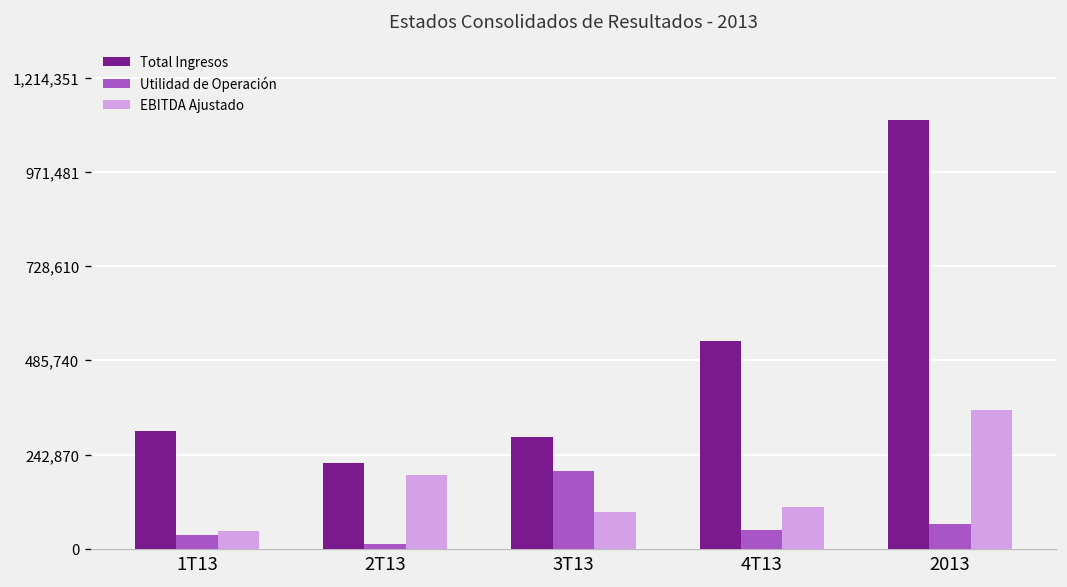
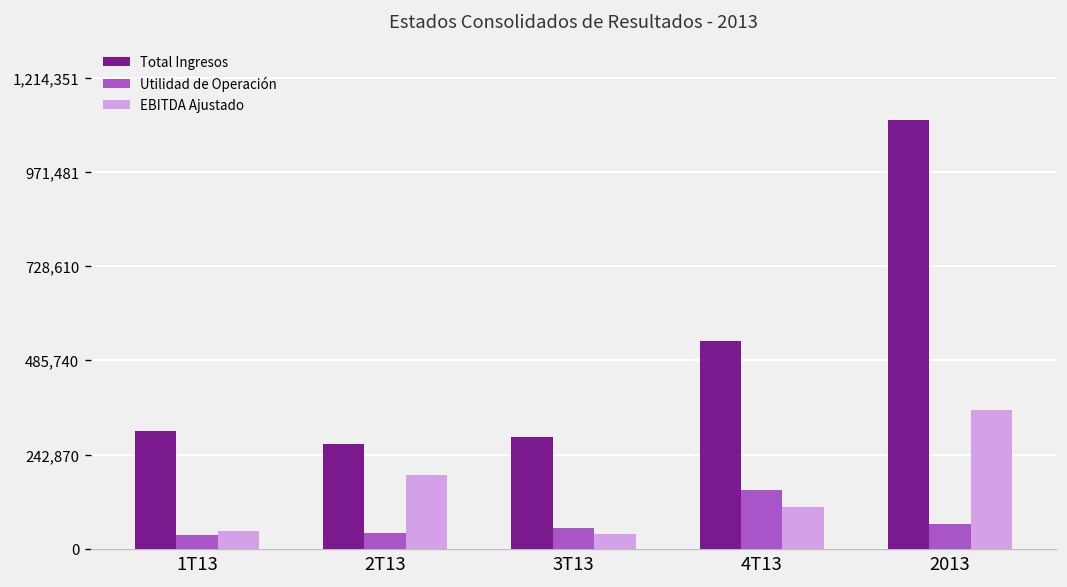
Total Ingresos, 2T13: 220,000 -> 270,000
Utilidad de Operación, 2T13: 10,000 -> 40,000
Utilidad de Operación, 3T13: 200,000 -> 50,000
EBITDA Ajustado, 3T13: 90,000 -> 40,000
Utilidad de Operación, 4T13: 50,000 -> 150,000
